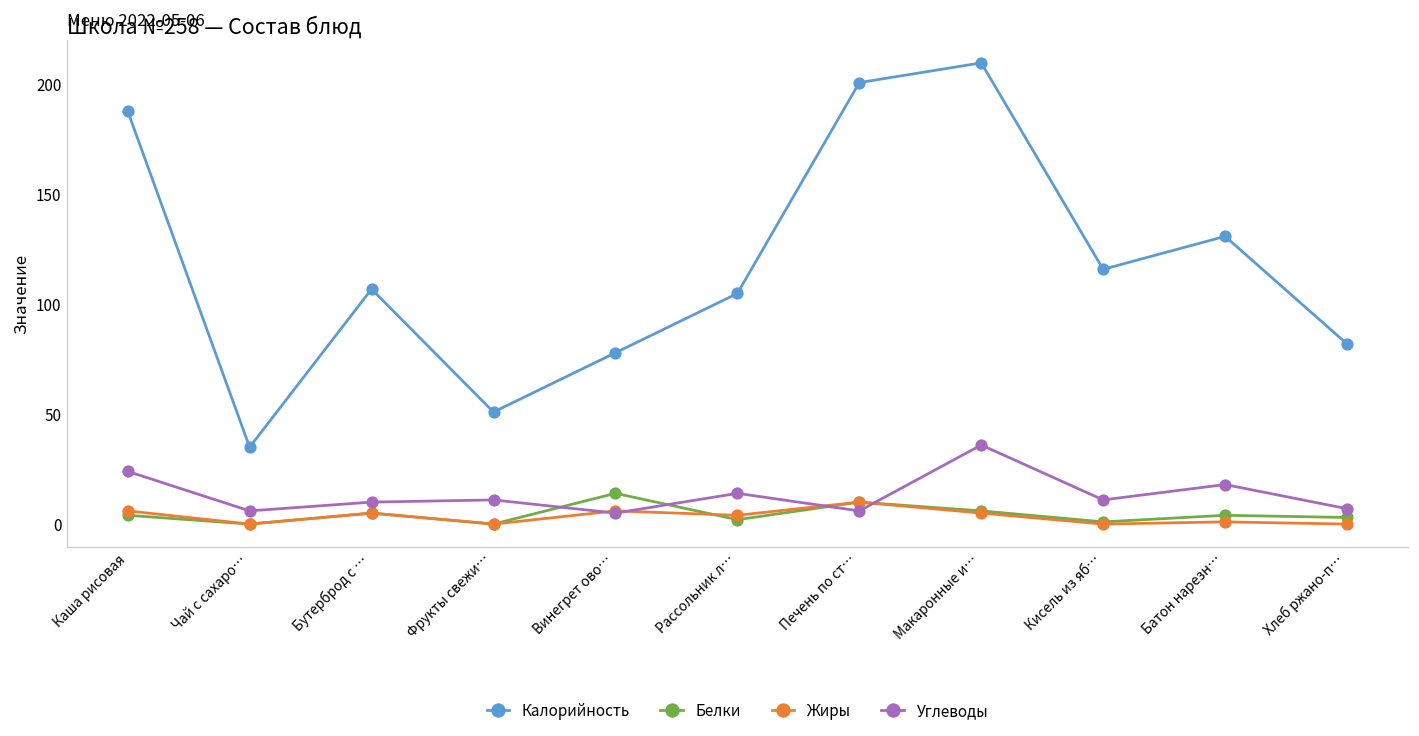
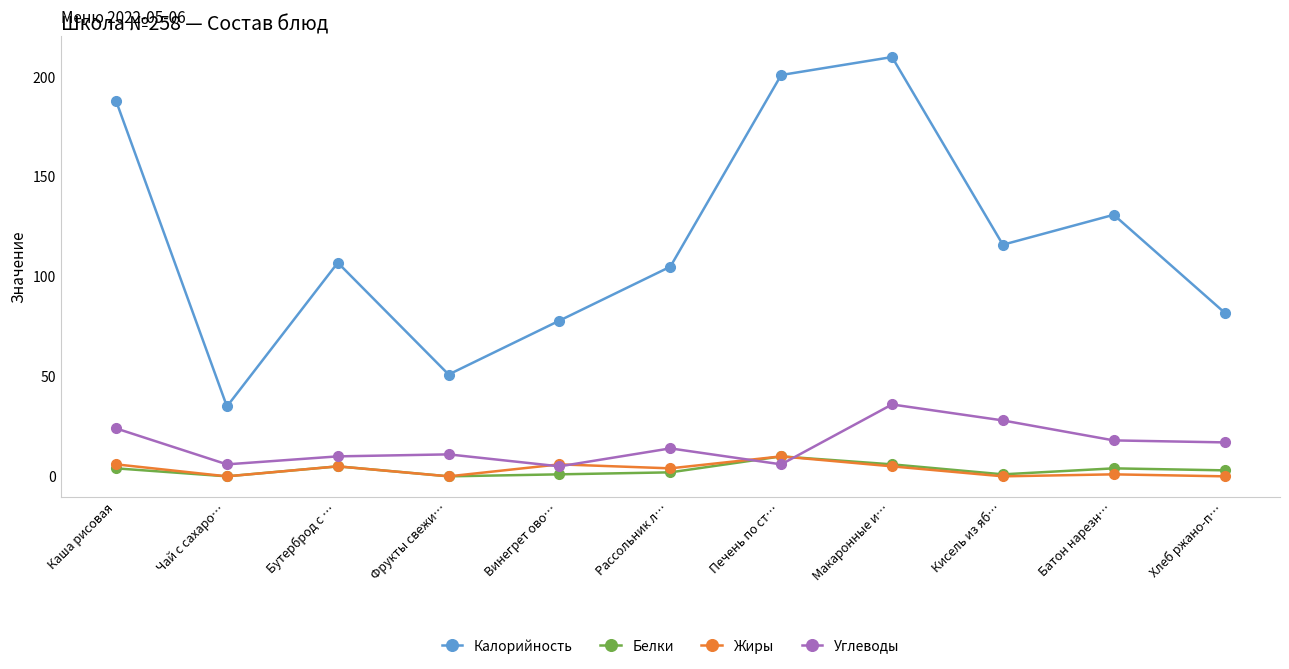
Белки, Винегрет ово…: 14 -> 1
Углеводы, Кисель из яб…: 11 -> 28
Углеводы, Хлеб ржано-п…: 7 -> 17
